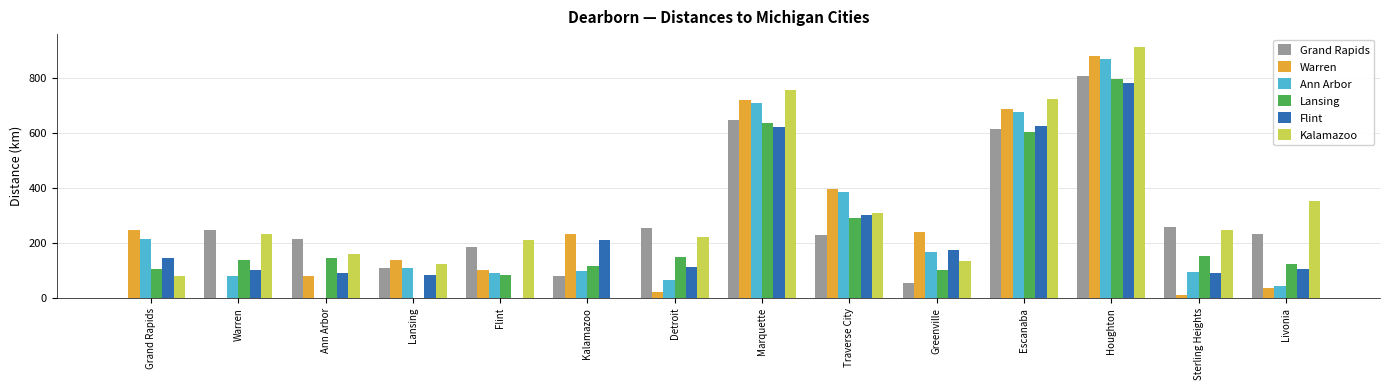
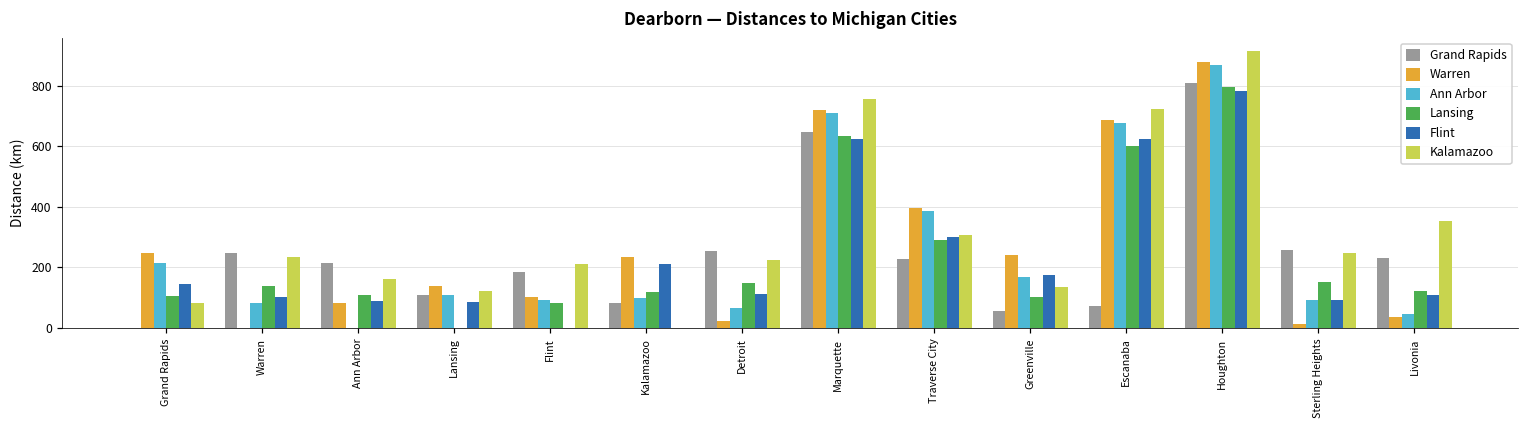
Lansing, Ann Arbor: 140 -> 110
Grand Rapids, Escanaba: 620 -> 70
